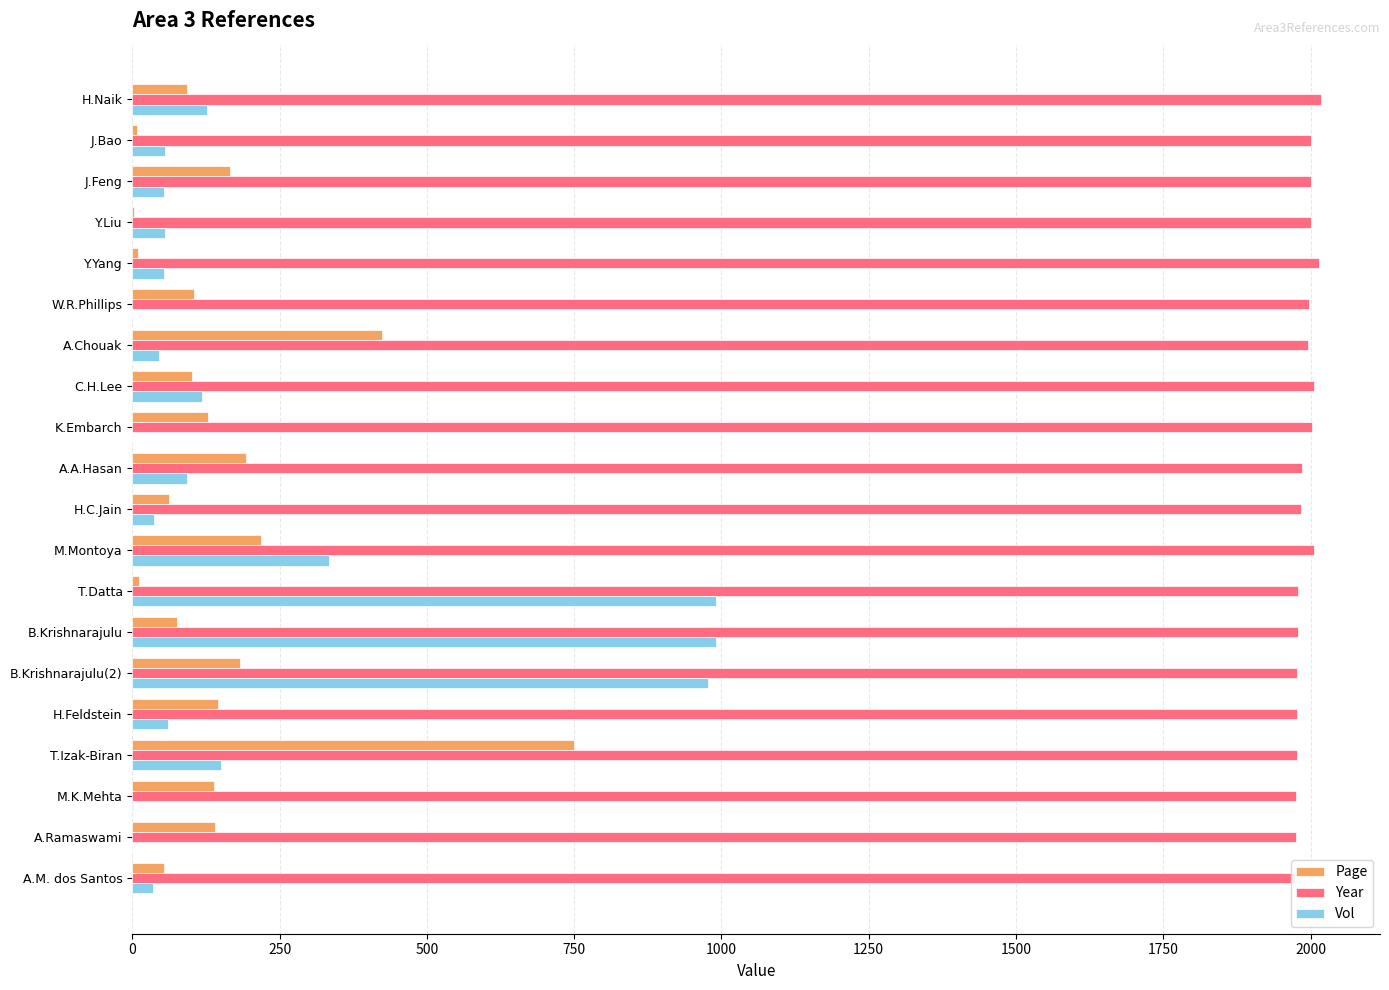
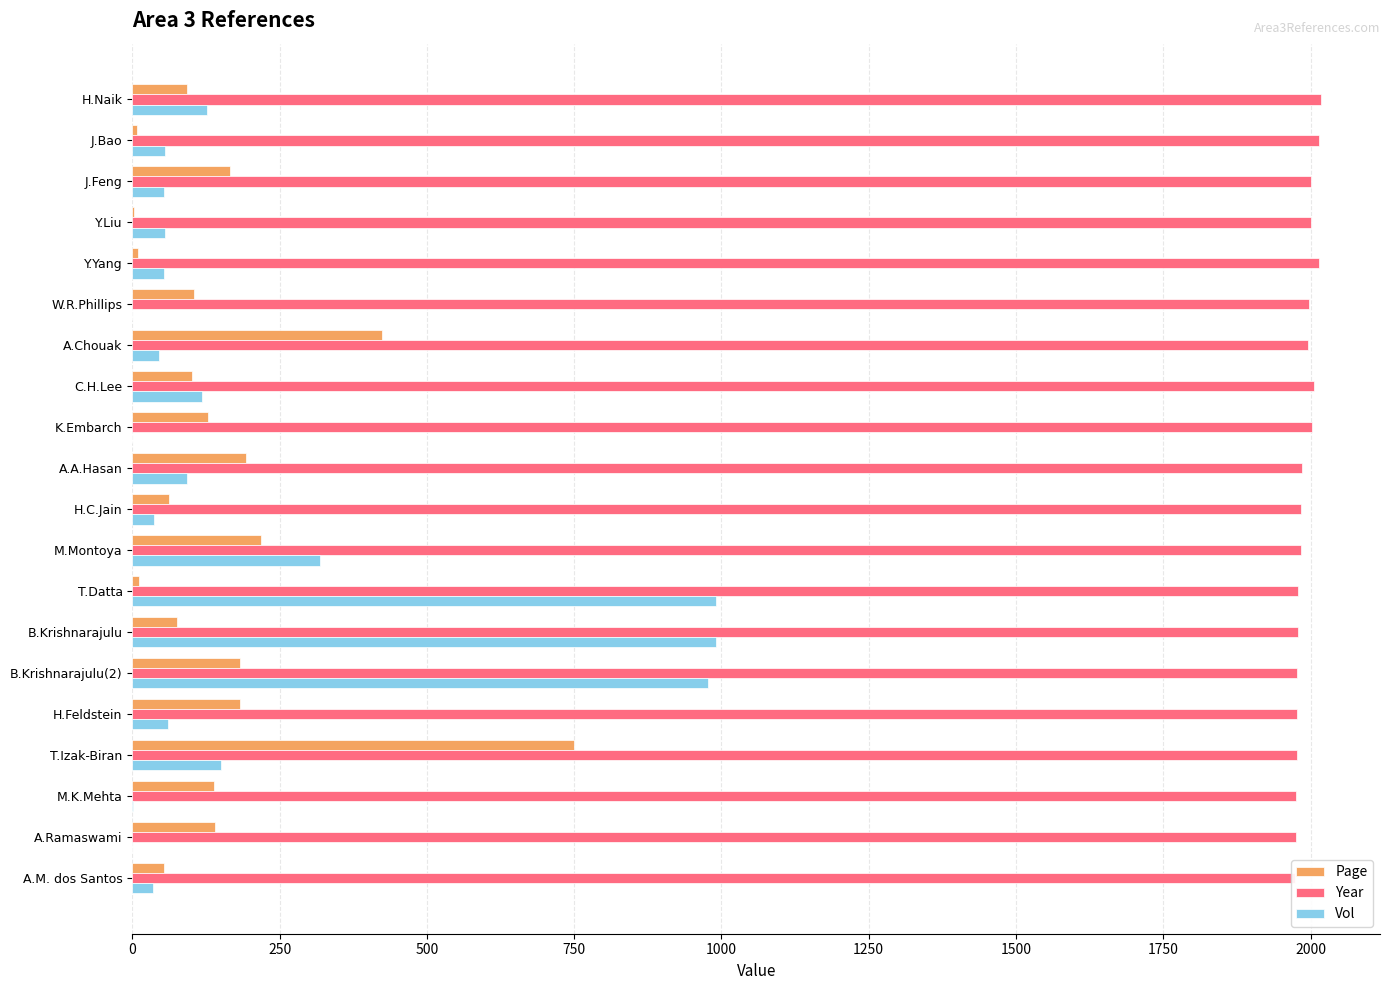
Year, J.Bao: 2000 -> 2020
Year, M.Montoya: 2010 -> 1980
Vol, M.Montoya: 330 -> 320
Page, H.Feldstein: 150 -> 180
